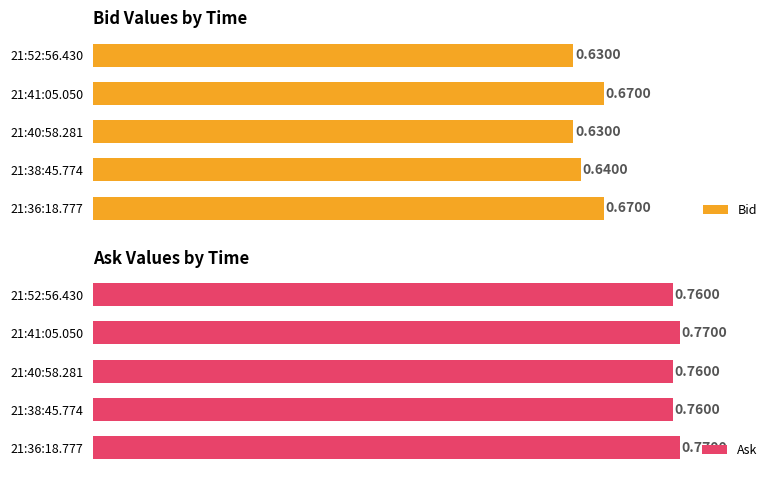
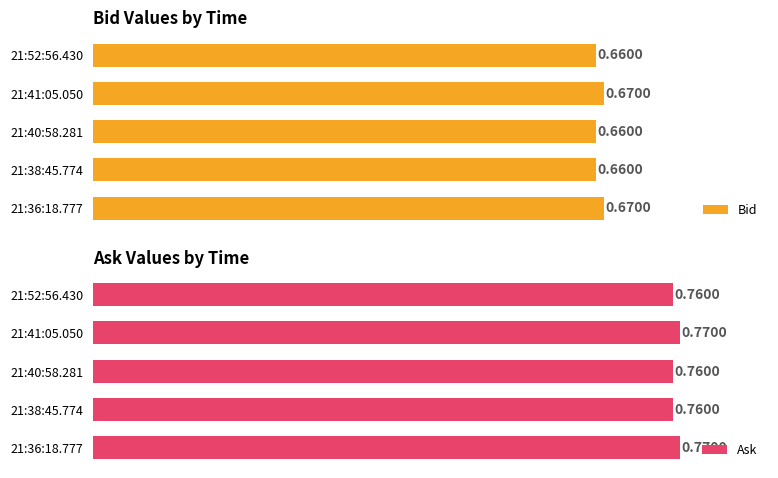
Bid Values by Time, 21:52:56.430: 0.6300 -> 0.6600
Bid Values by Time, 21:40:58.281: 0.6300 -> 0.6600
Bid Values by Time, 21:38:45.774: 0.6400 -> 0.6600
